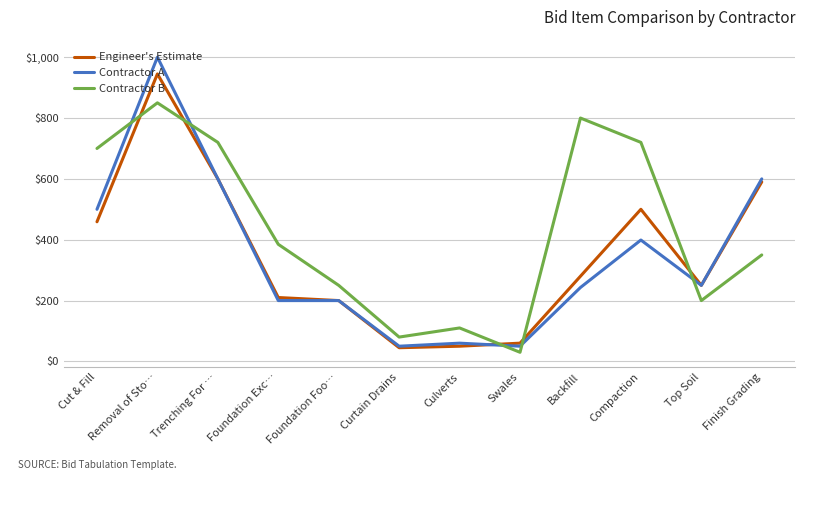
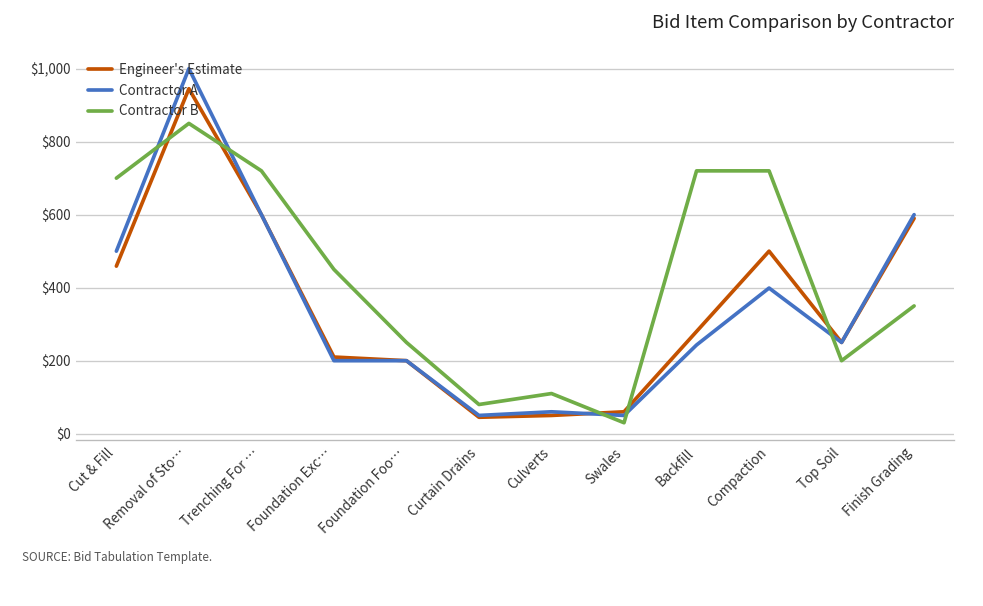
Contractor B, Foundation Exc…: $390 -> $450
Contractor B, Backfill: $800 -> $720
